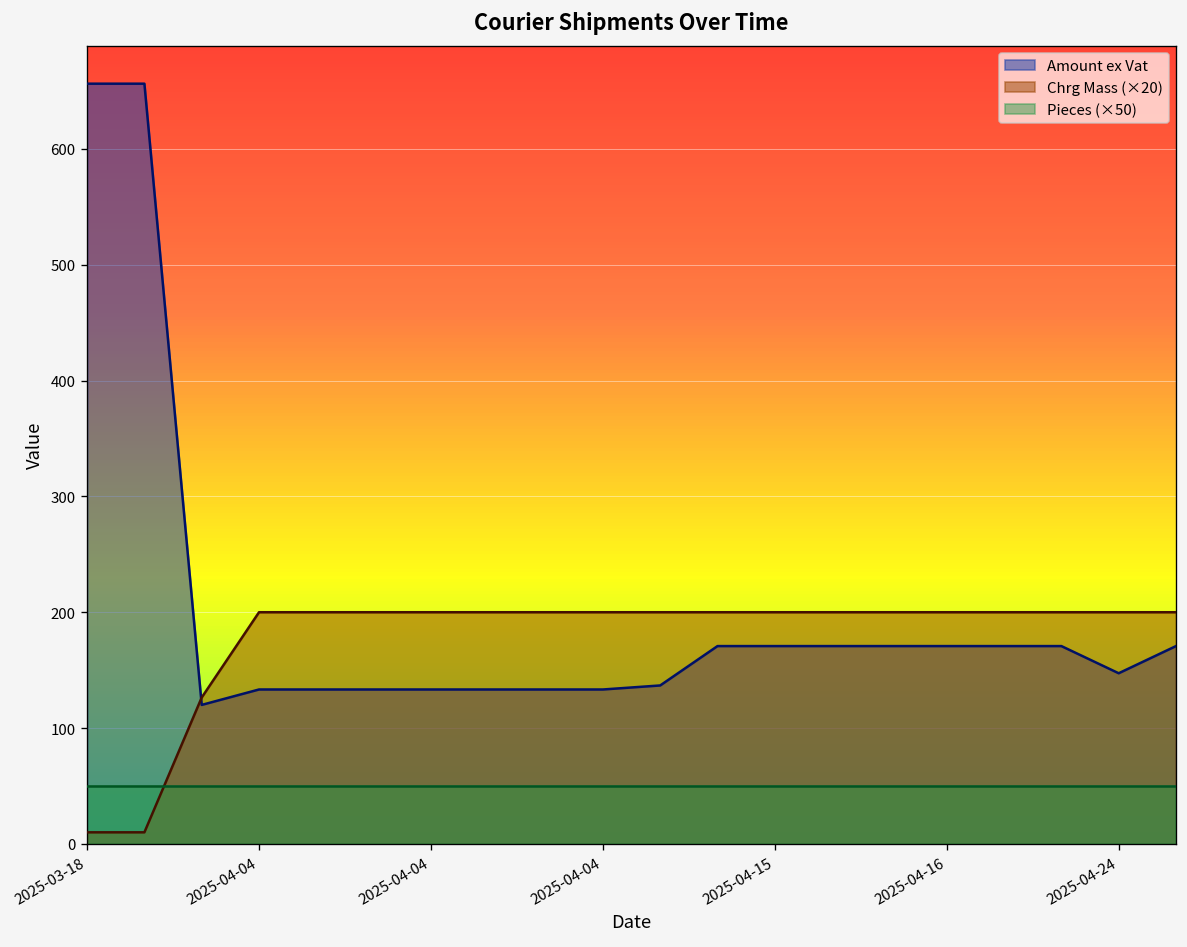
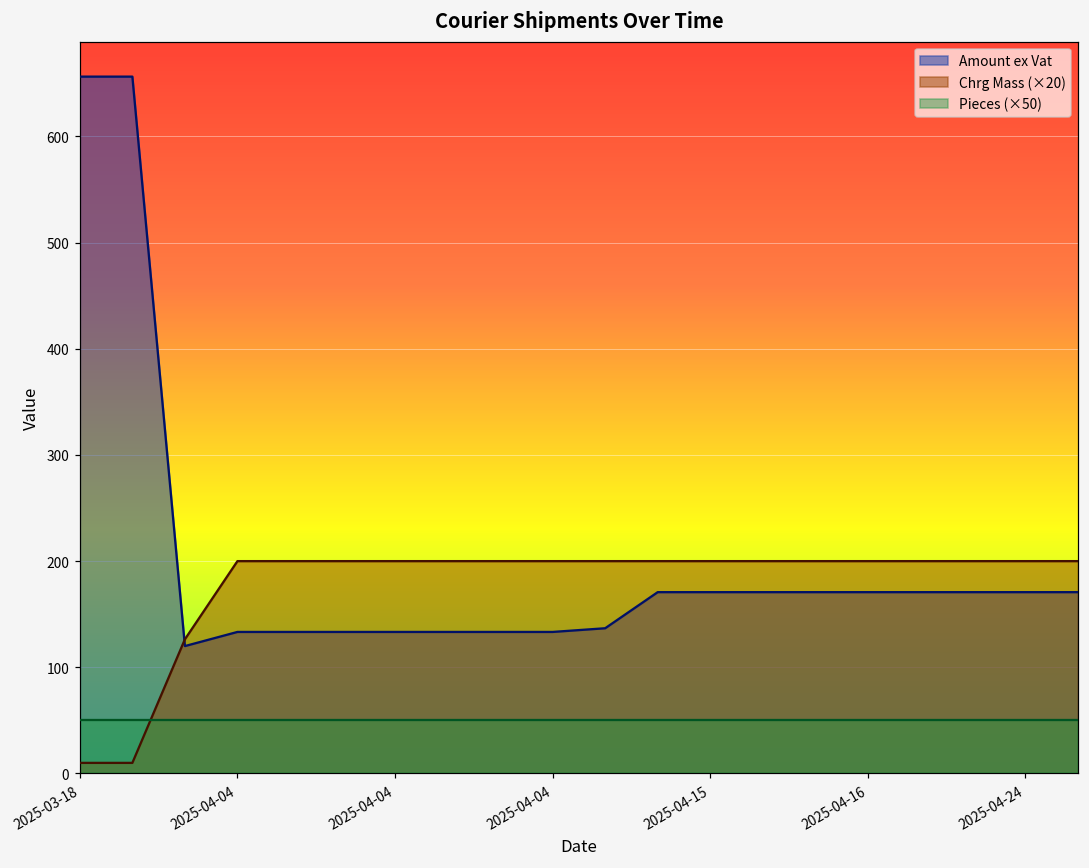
Amount ex Vat, 2025-04-24: 150 -> 170
